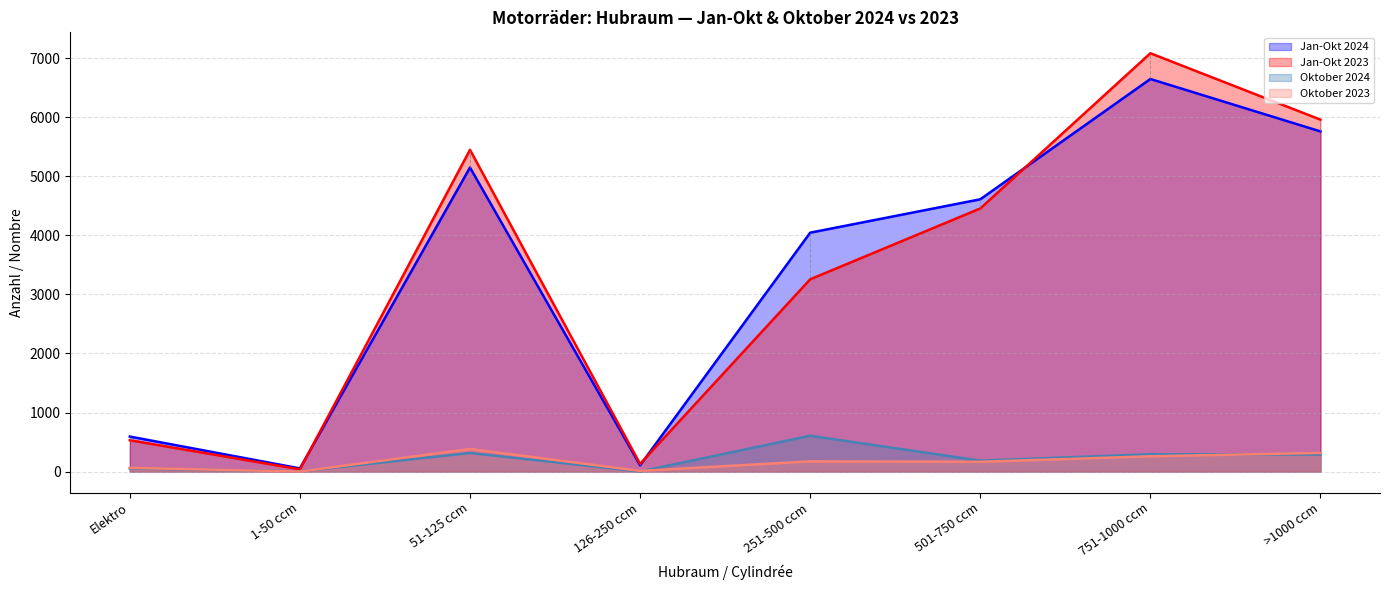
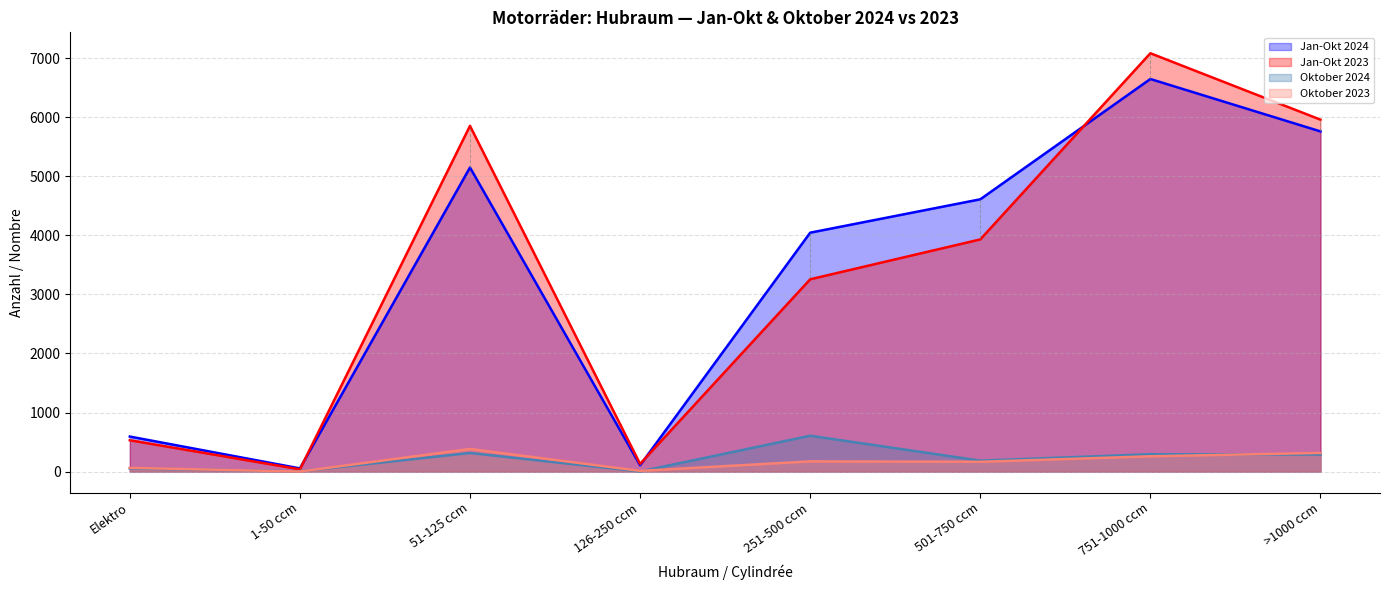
Jan-Okt 2023, 51-125 ccm: 5400 -> 5900
Jan-Okt 2023, 501-750 ccm: 4500 -> 3900
